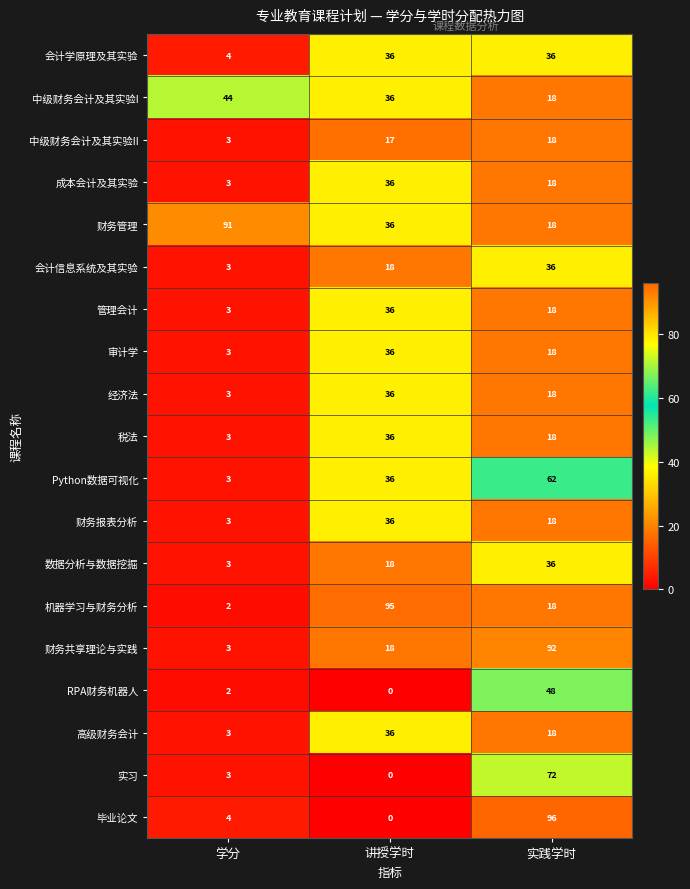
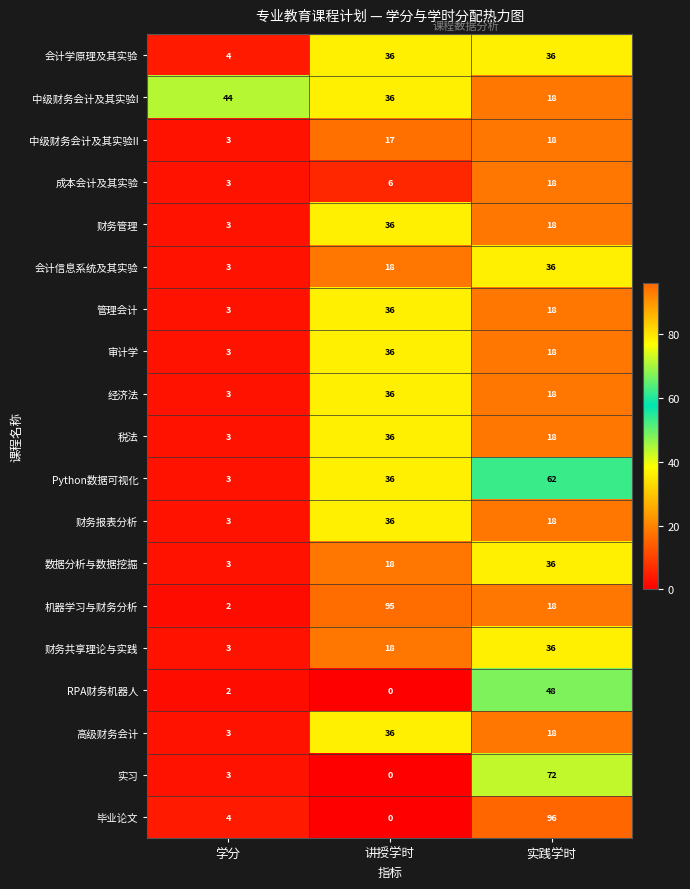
成本会计及其实验, 讲授学时: 36 -> 6
财务管理, 学分: 91 -> 3
财务共享理论与实践, 实践学时: 92 -> 36
